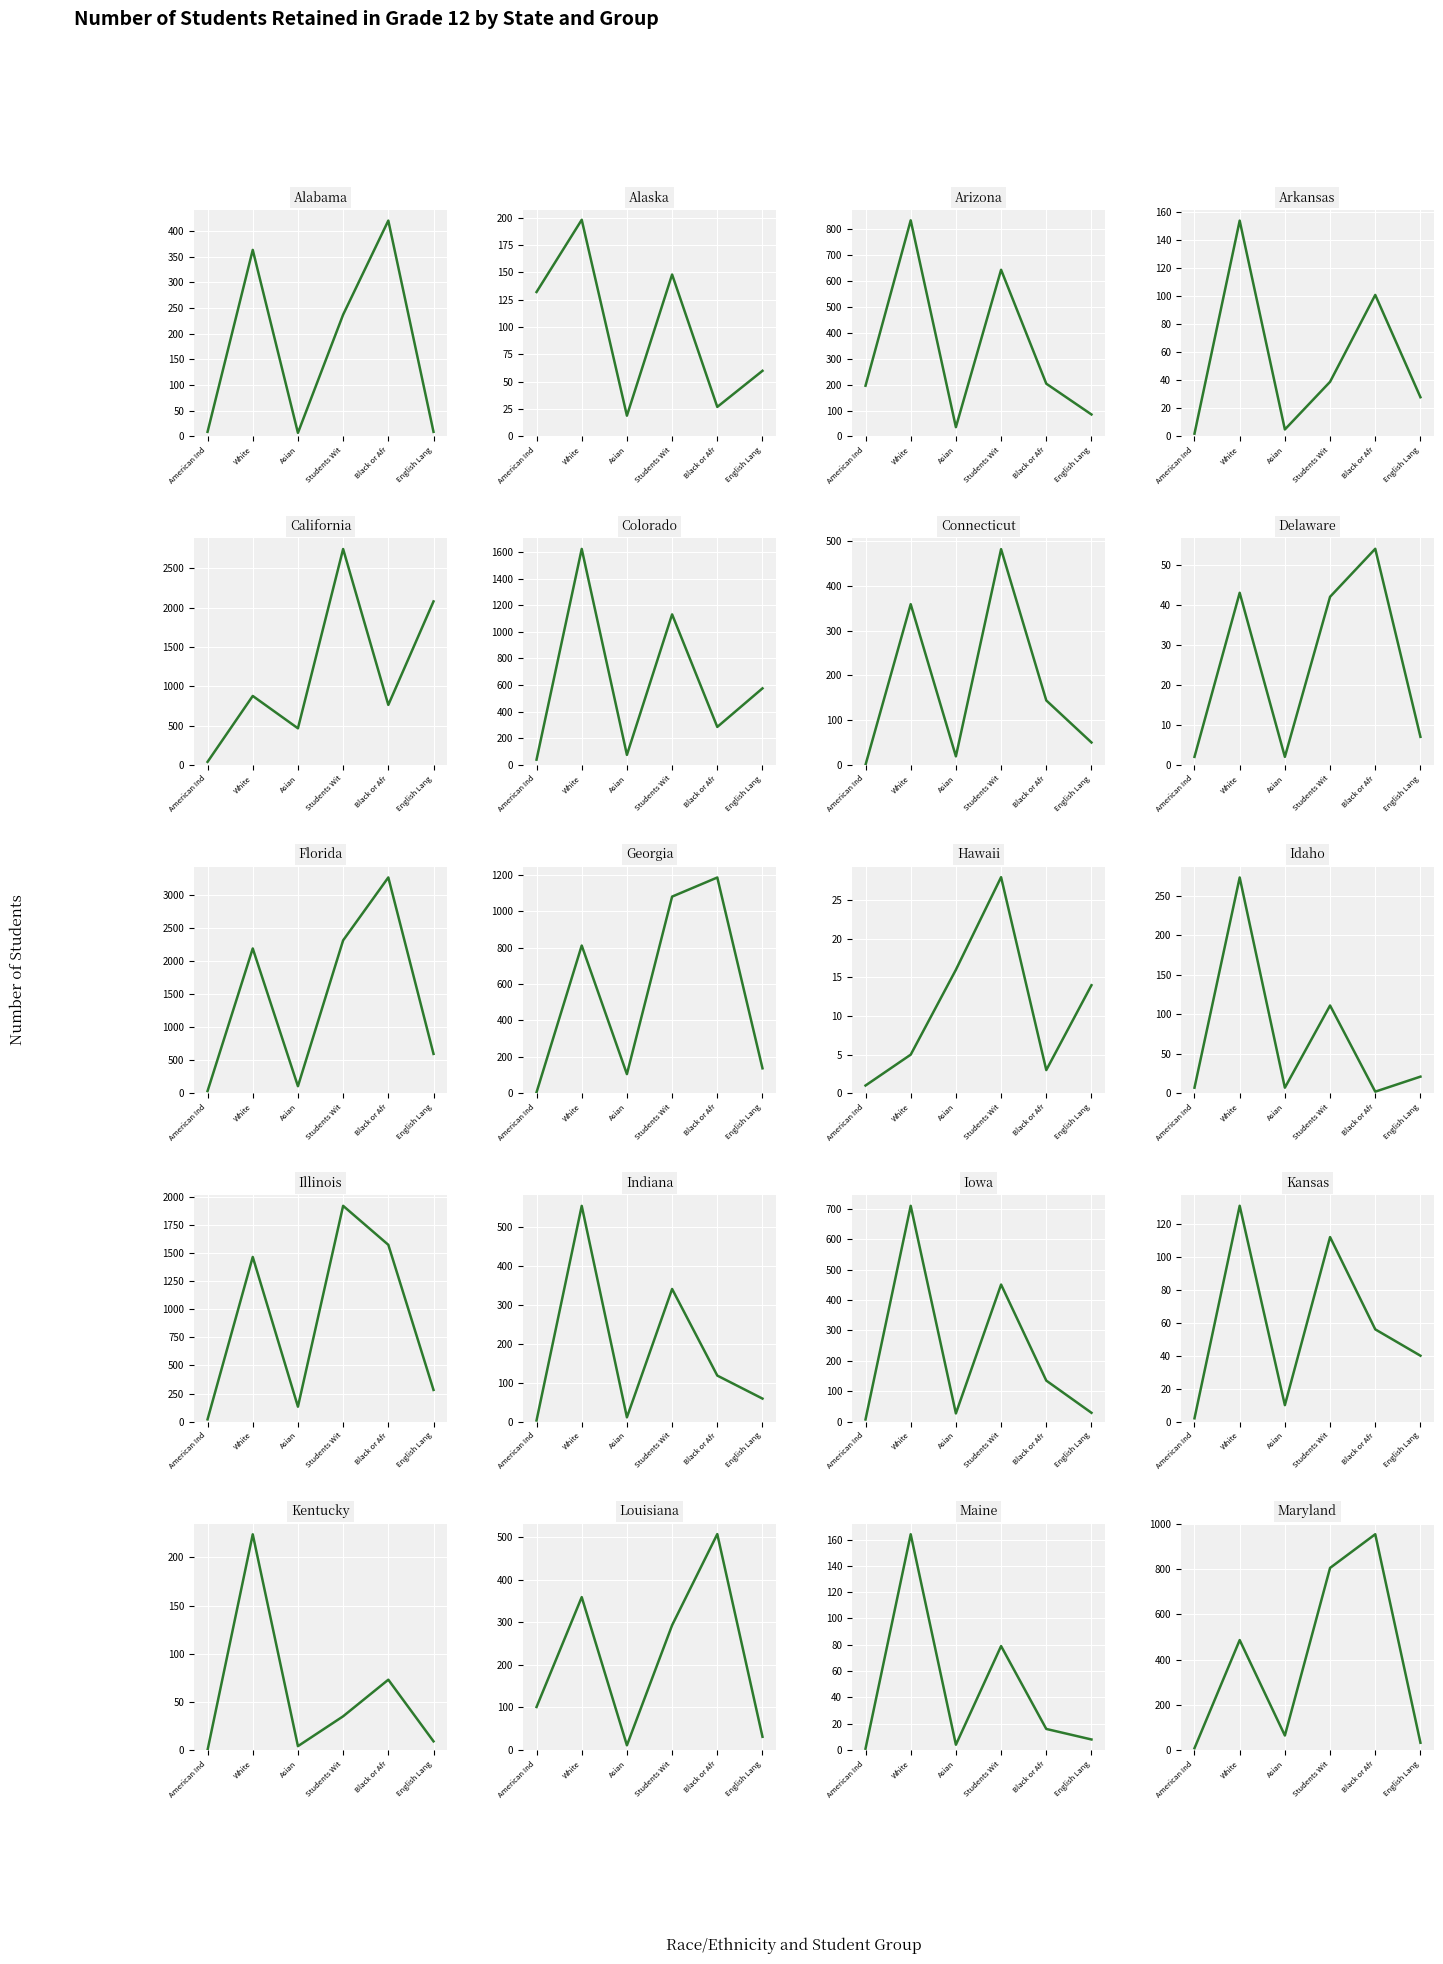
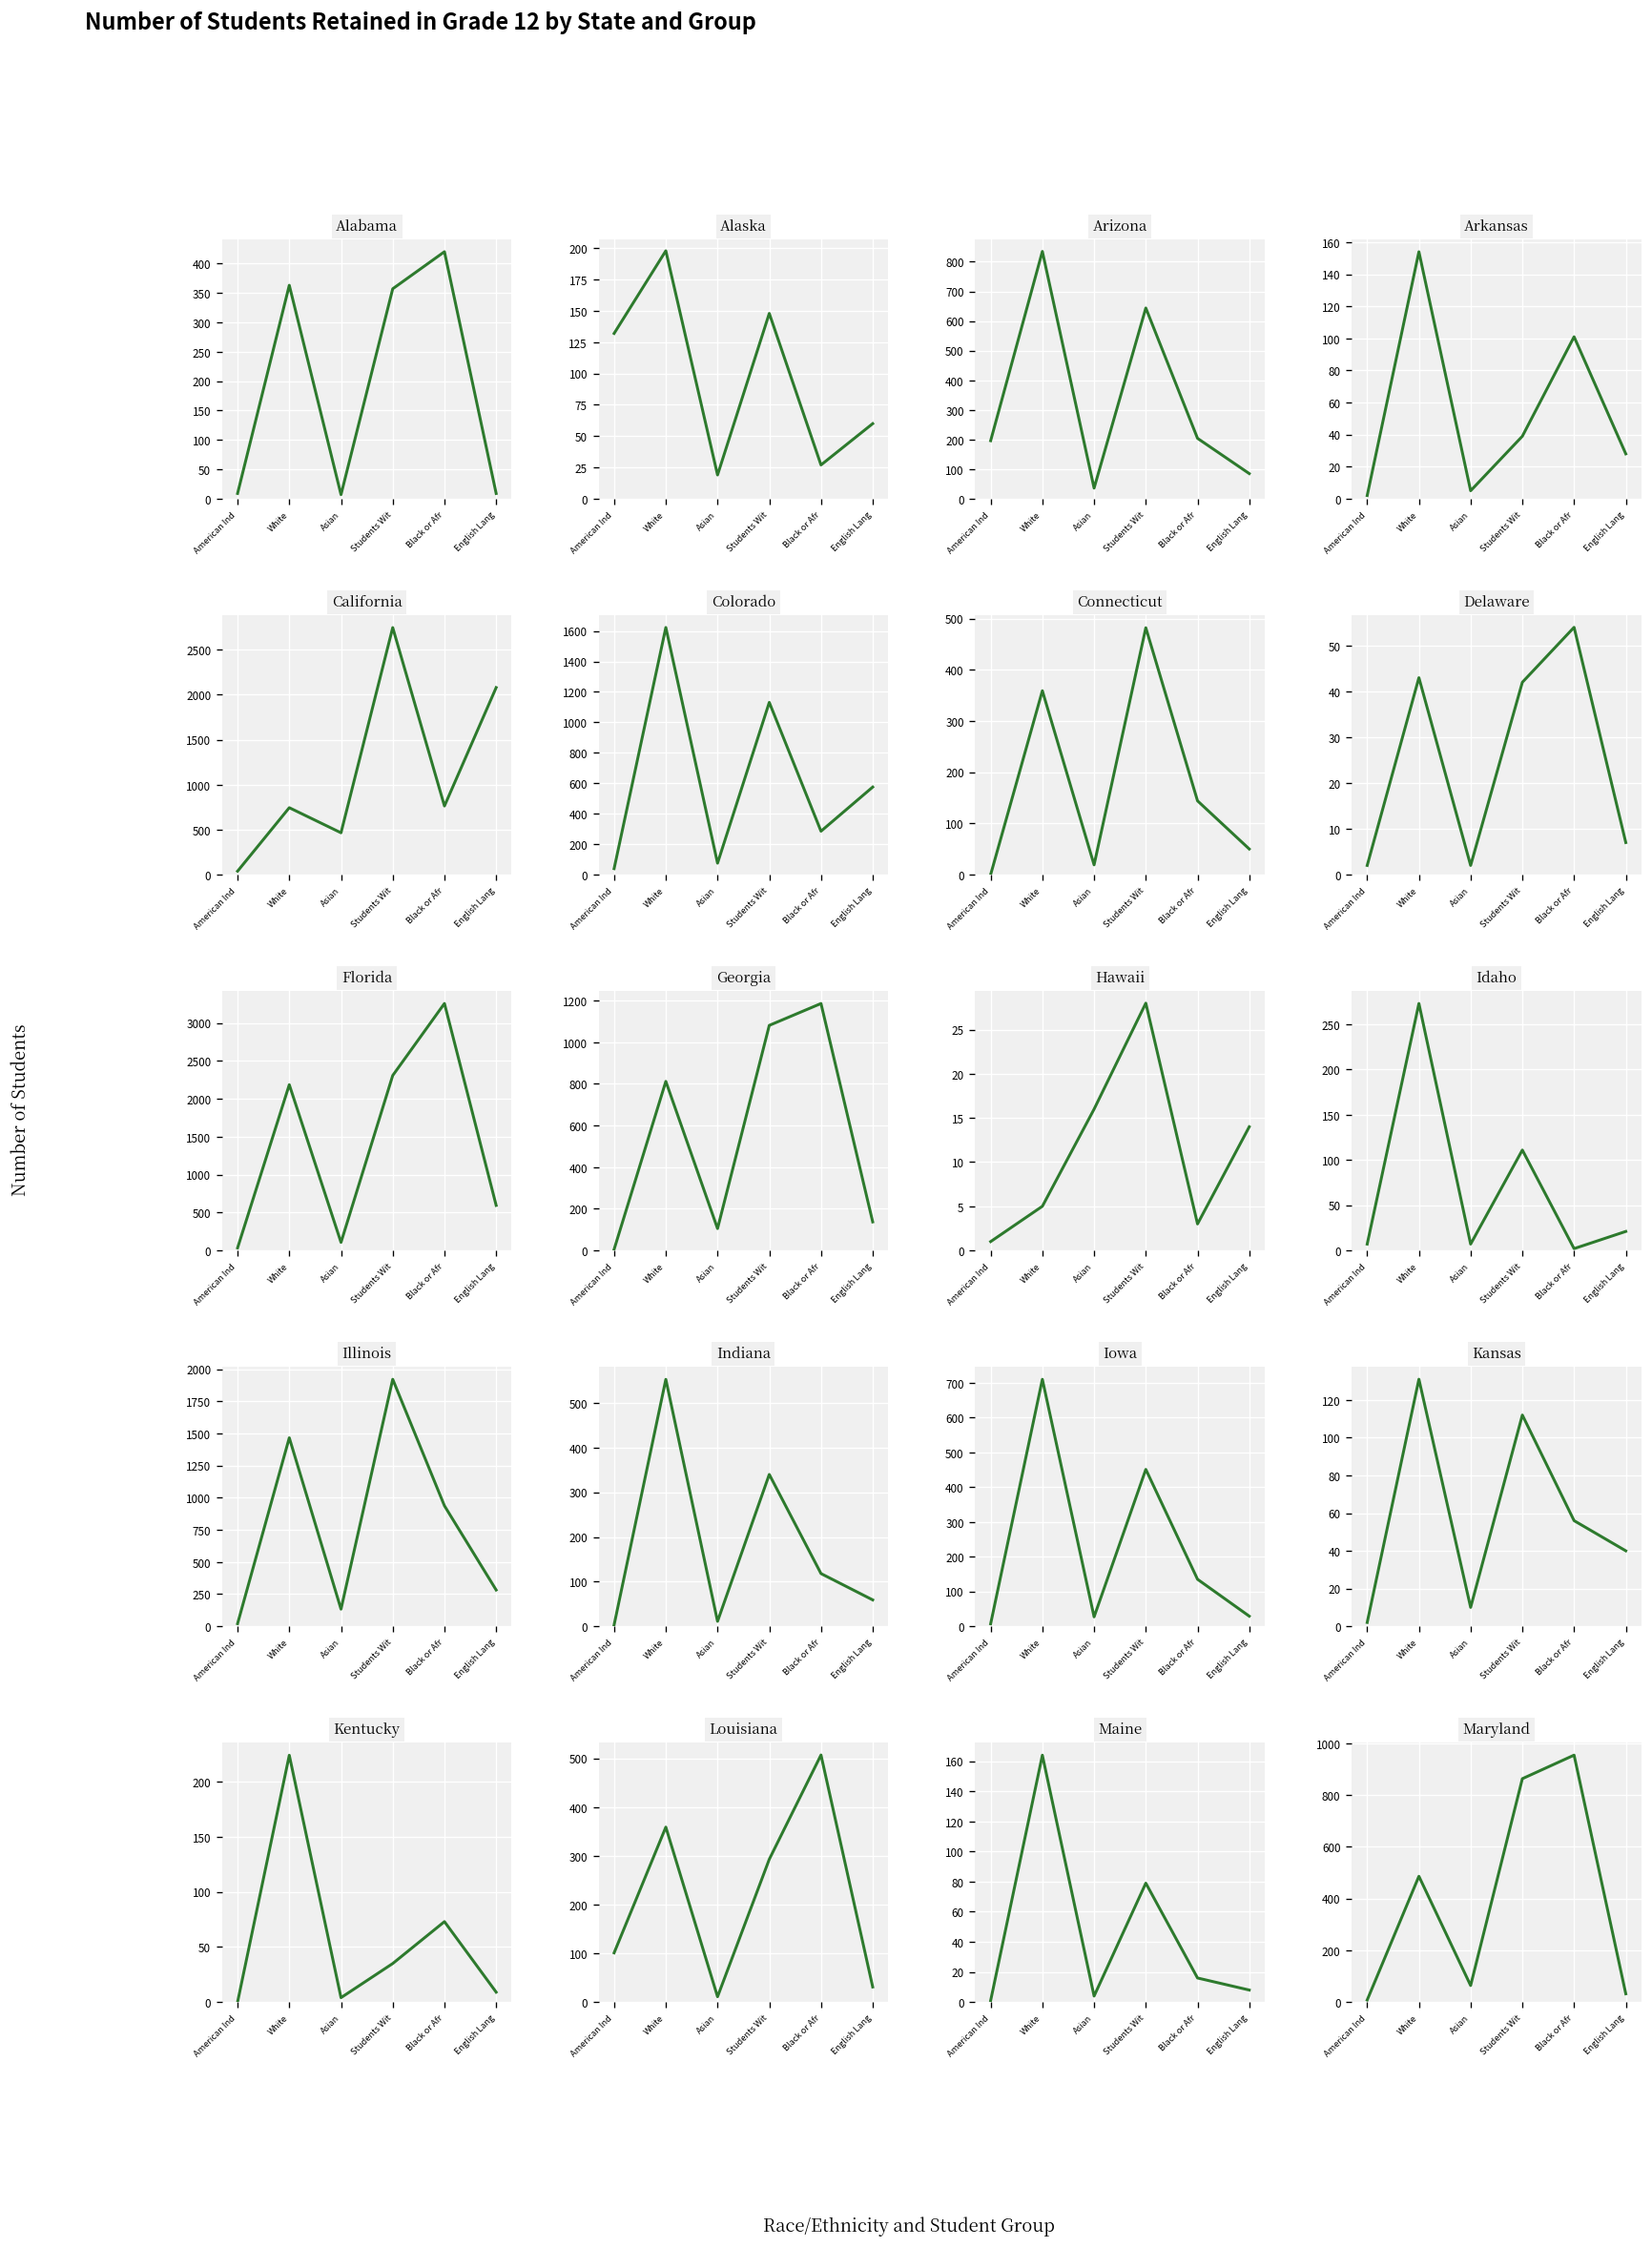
Alabama, Students Wit: 240 -> 360
California, White: 900 -> 700
Illinois, Black or Afr: 1570 -> 940
Maryland, Students Wit: 810 -> 860
